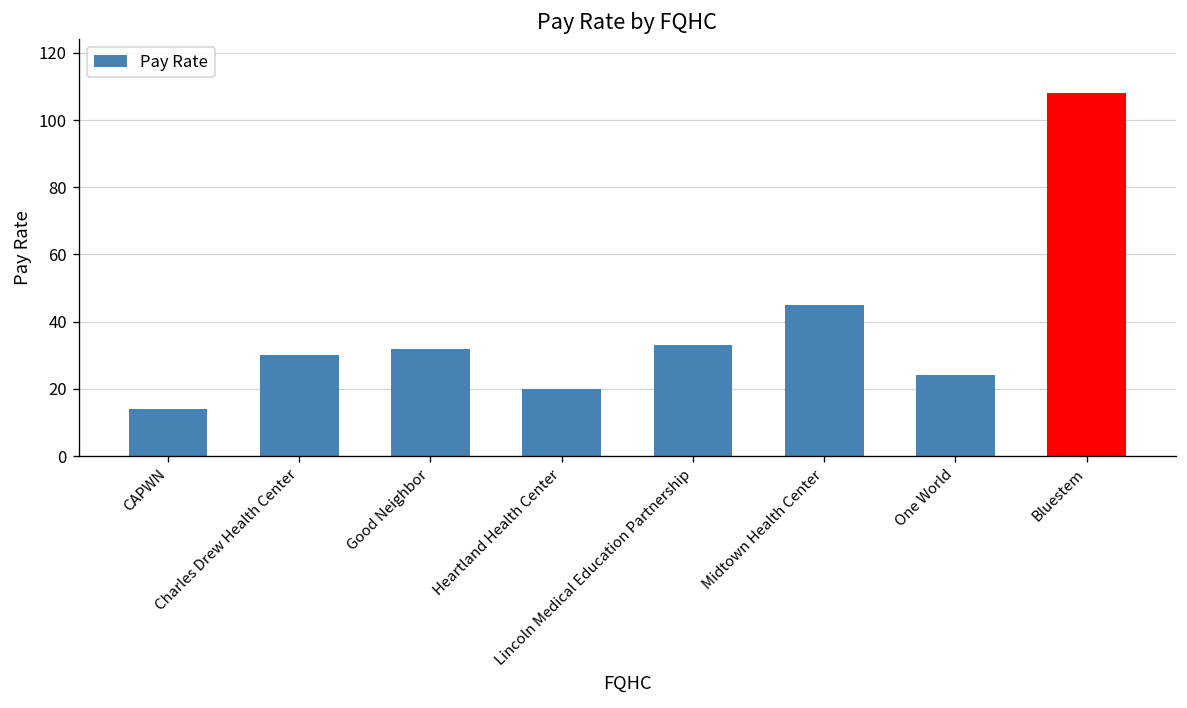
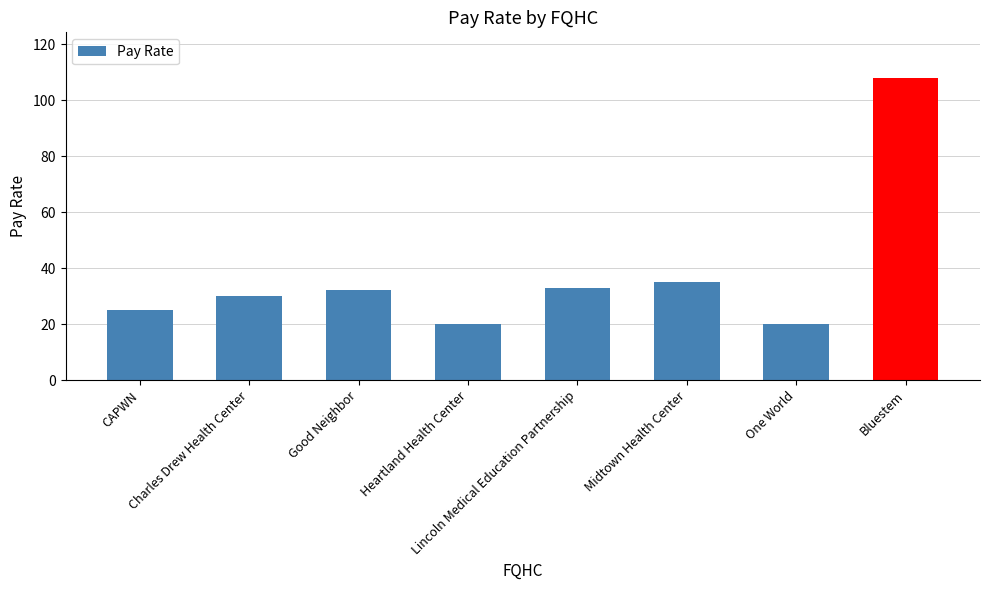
CAPWN: 14 -> 25
Midtown Health Center: 45 -> 35
One World: 24 -> 20
